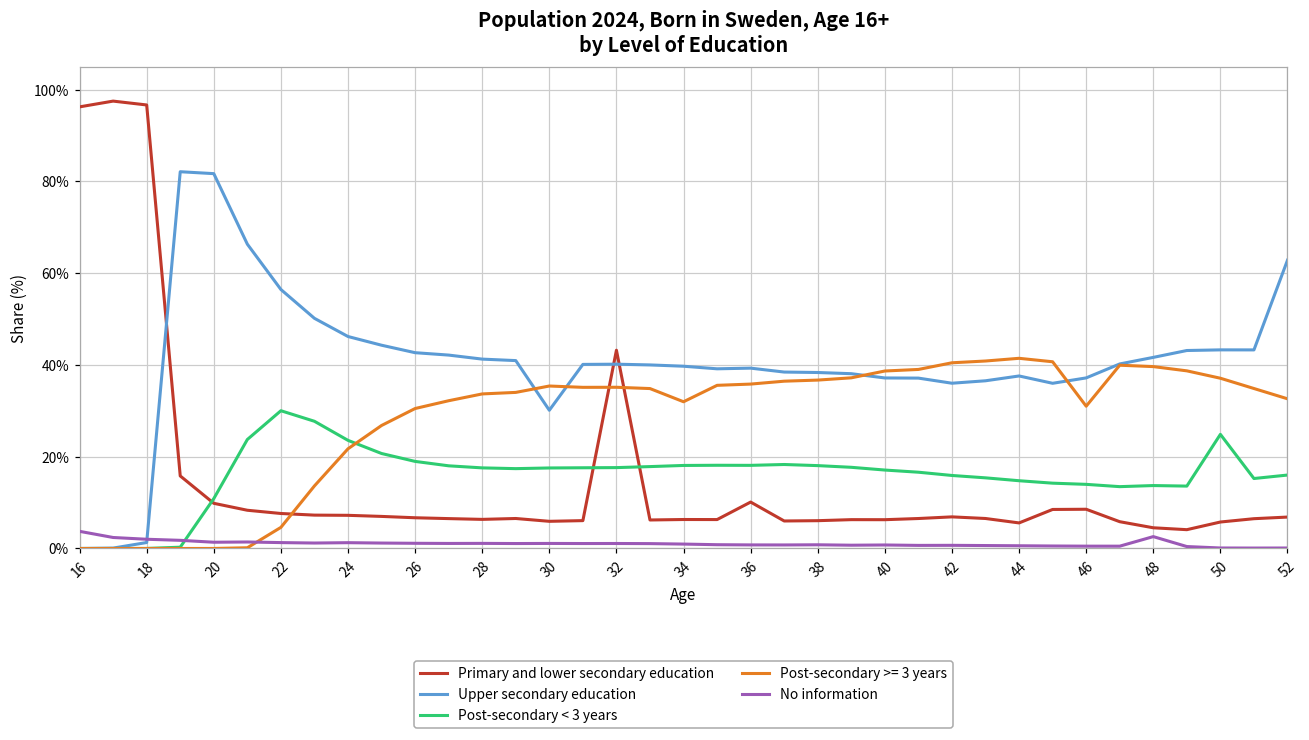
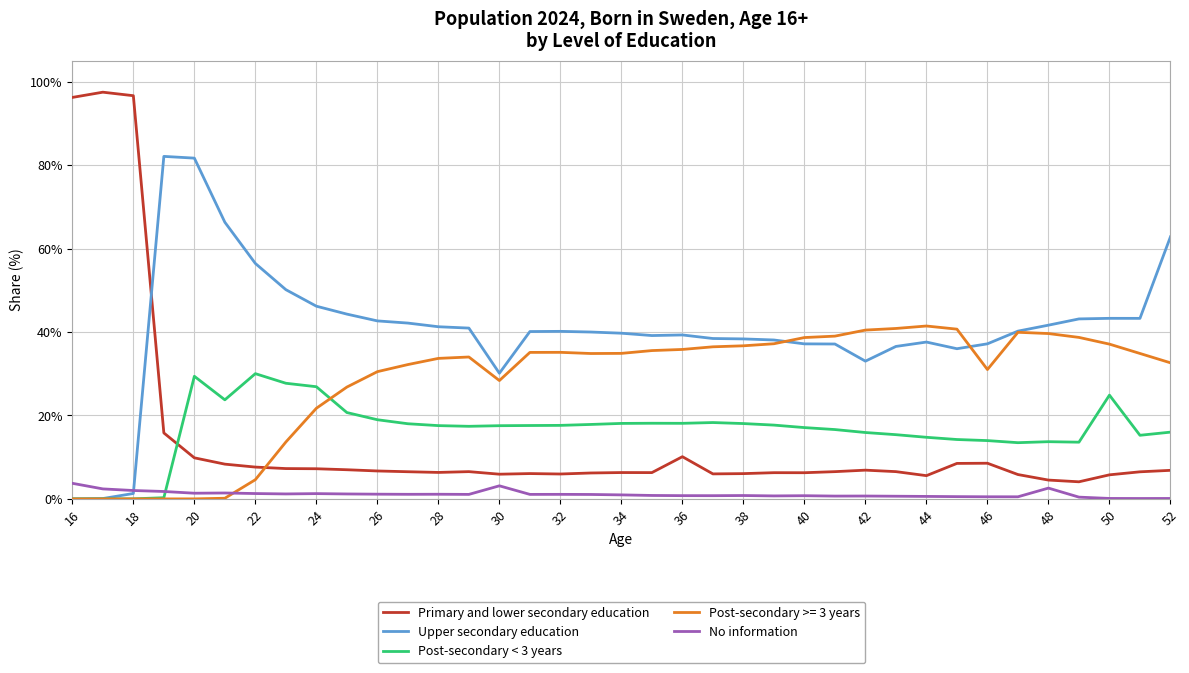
Post-secondary < 3 years, 20: 11% -> 29%
Post-secondary < 3 years, 24: 24% -> 27%
Post-secondary >= 3 years, 30: 35% -> 28%
No information, 30: 1% -> 3%
Primary and lower secondary education, 32: 43% -> 6%
Post-secondary >= 3 years, 34: 32% -> 35%
Upper secondary education, 42: 36% -> 33%
